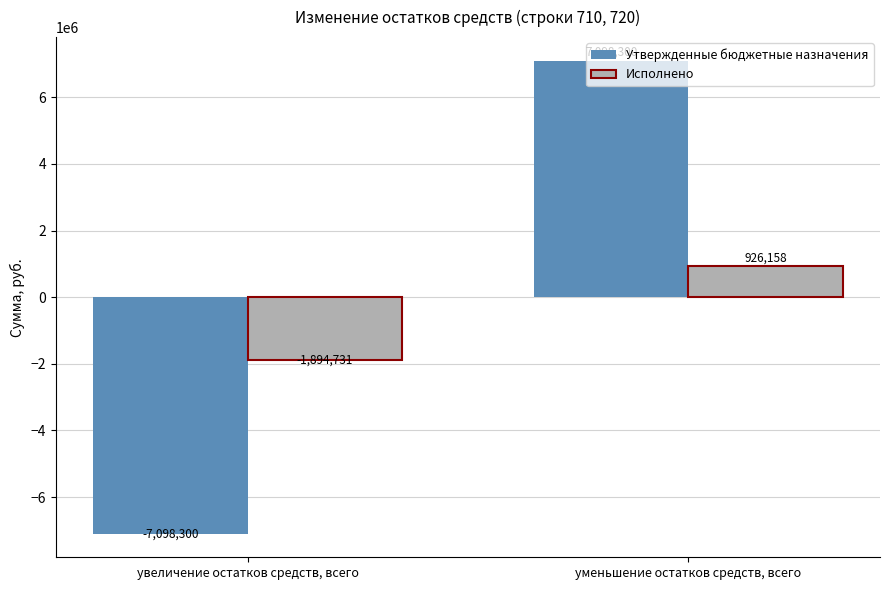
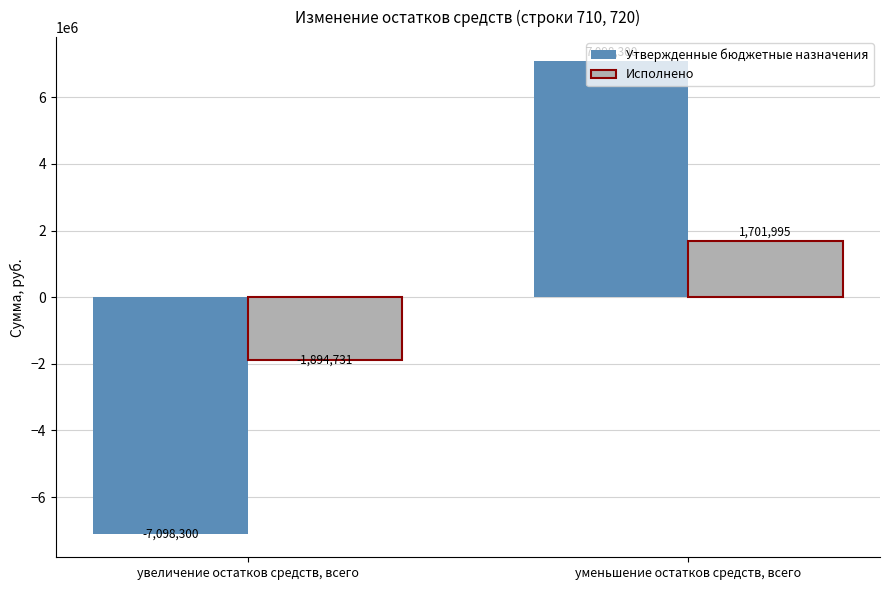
Исполнено, уменьшение остатков средств, всего: 926,158 -> 1,701,995
